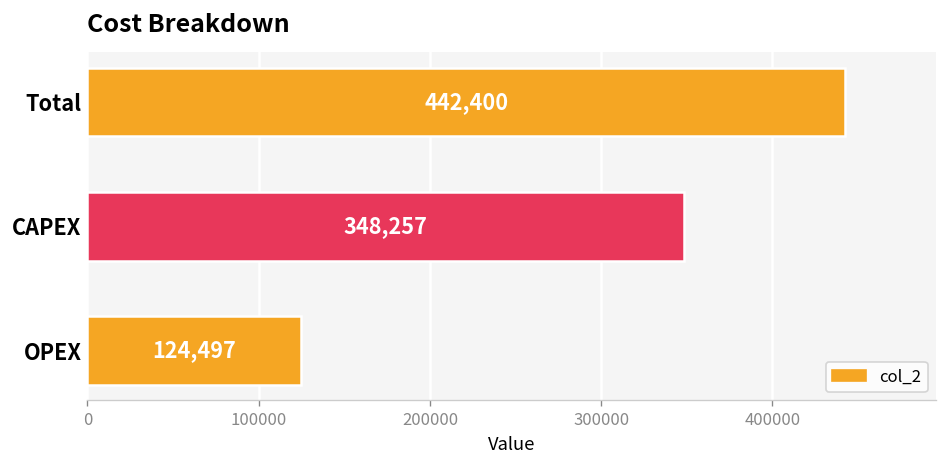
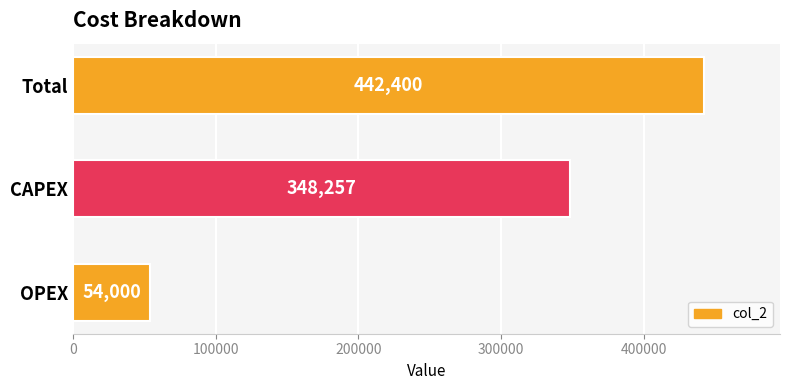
OPEX: 124,497 -> 54,000
